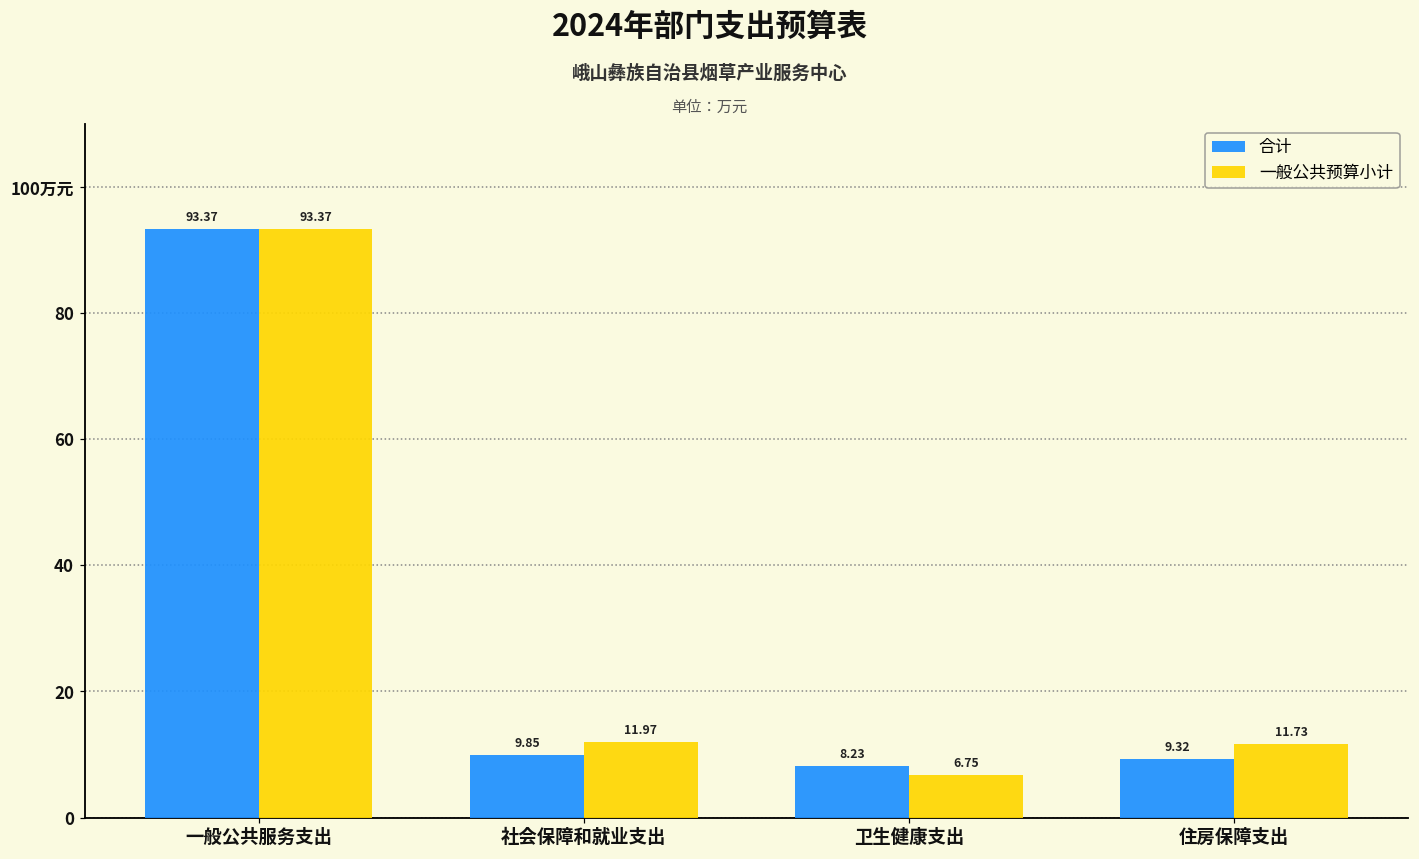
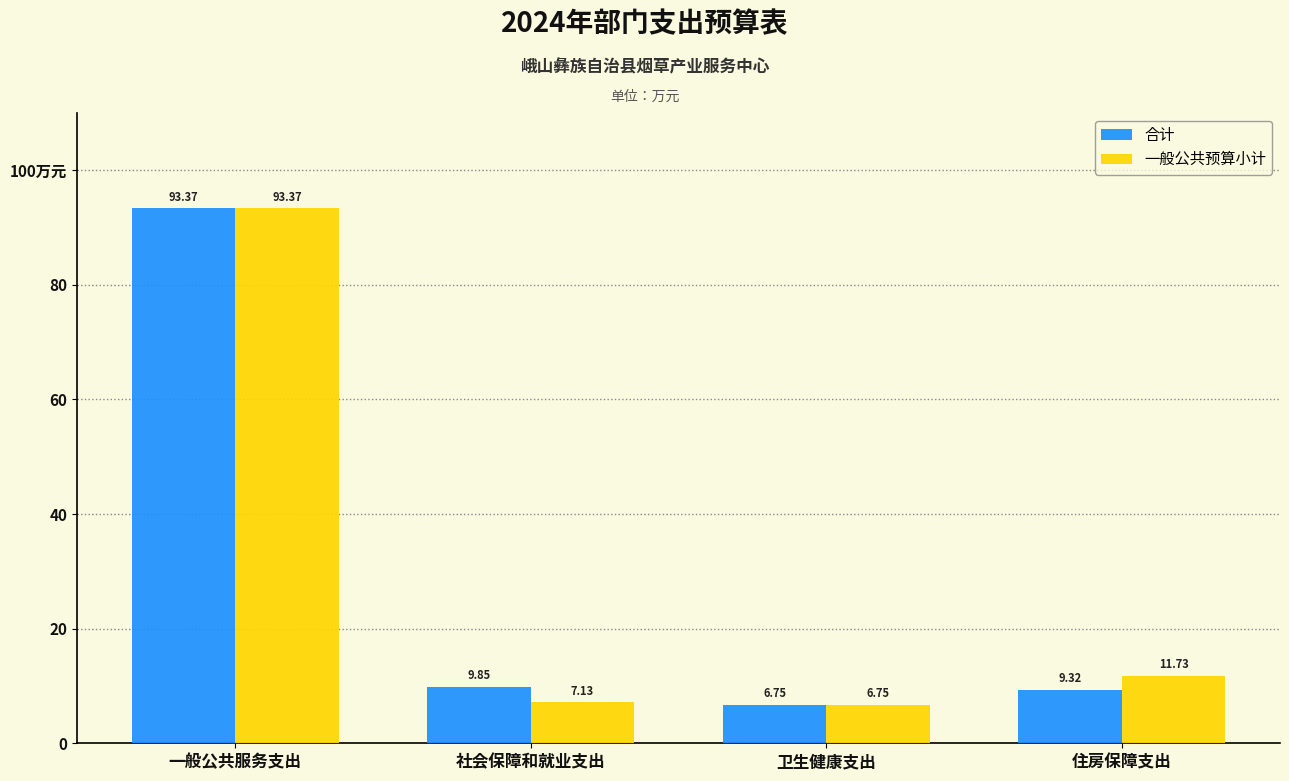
一般公共预算小计, 社会保障和就业支出: 11.97 -> 7.13
合计, 卫生健康支出: 8.23 -> 6.75
